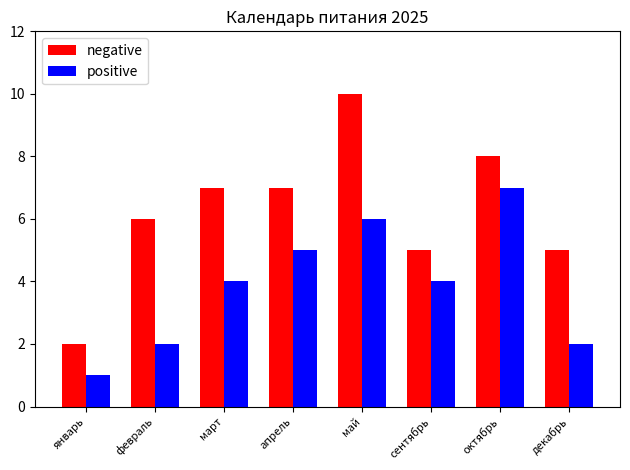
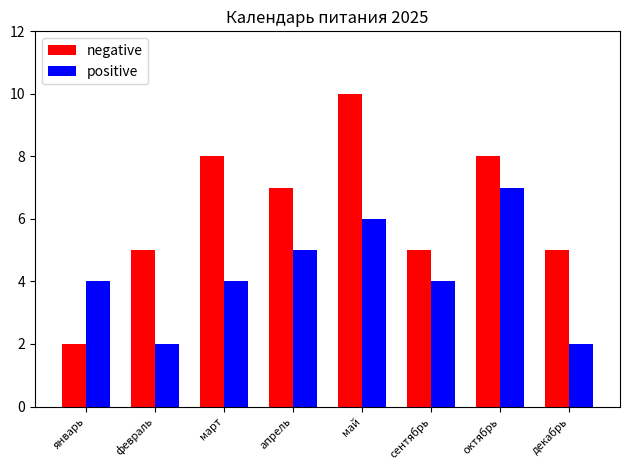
positive, январь: 1 -> 4
negative, февраль: 6 -> 5
negative, март: 7 -> 8
